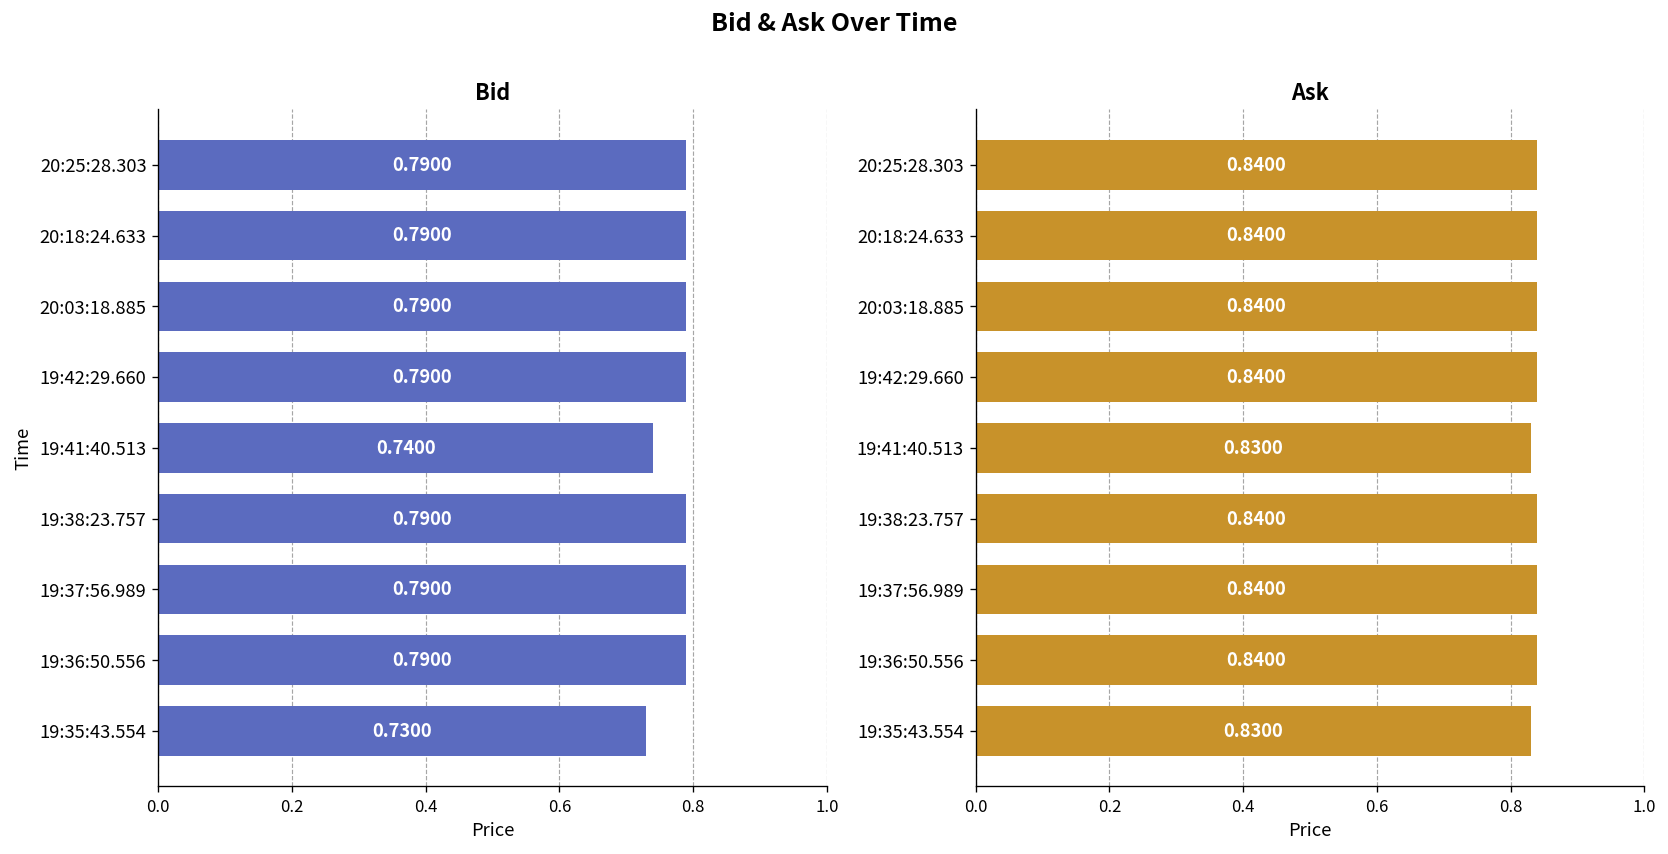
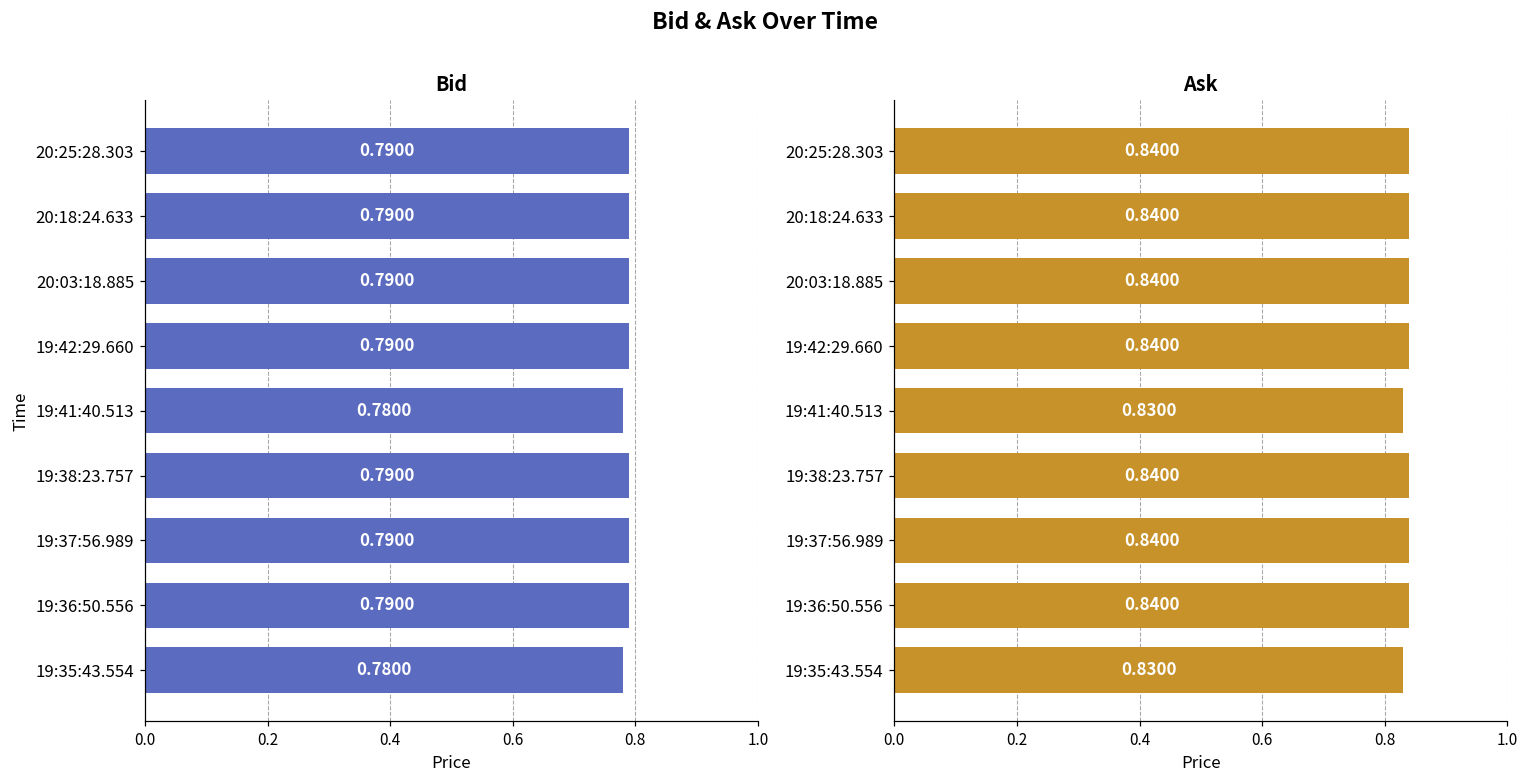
Bid, 19:41:40.513: 0.7400 -> 0.7800
Bid, 19:35:43.554: 0.7300 -> 0.7800
